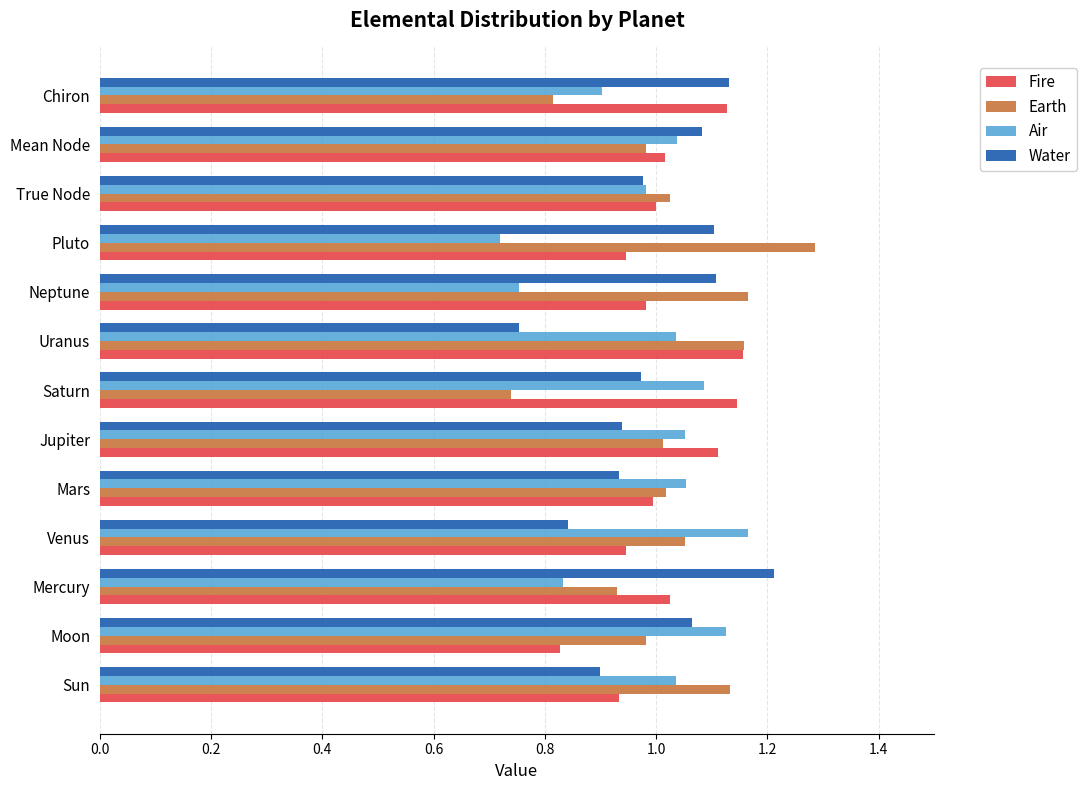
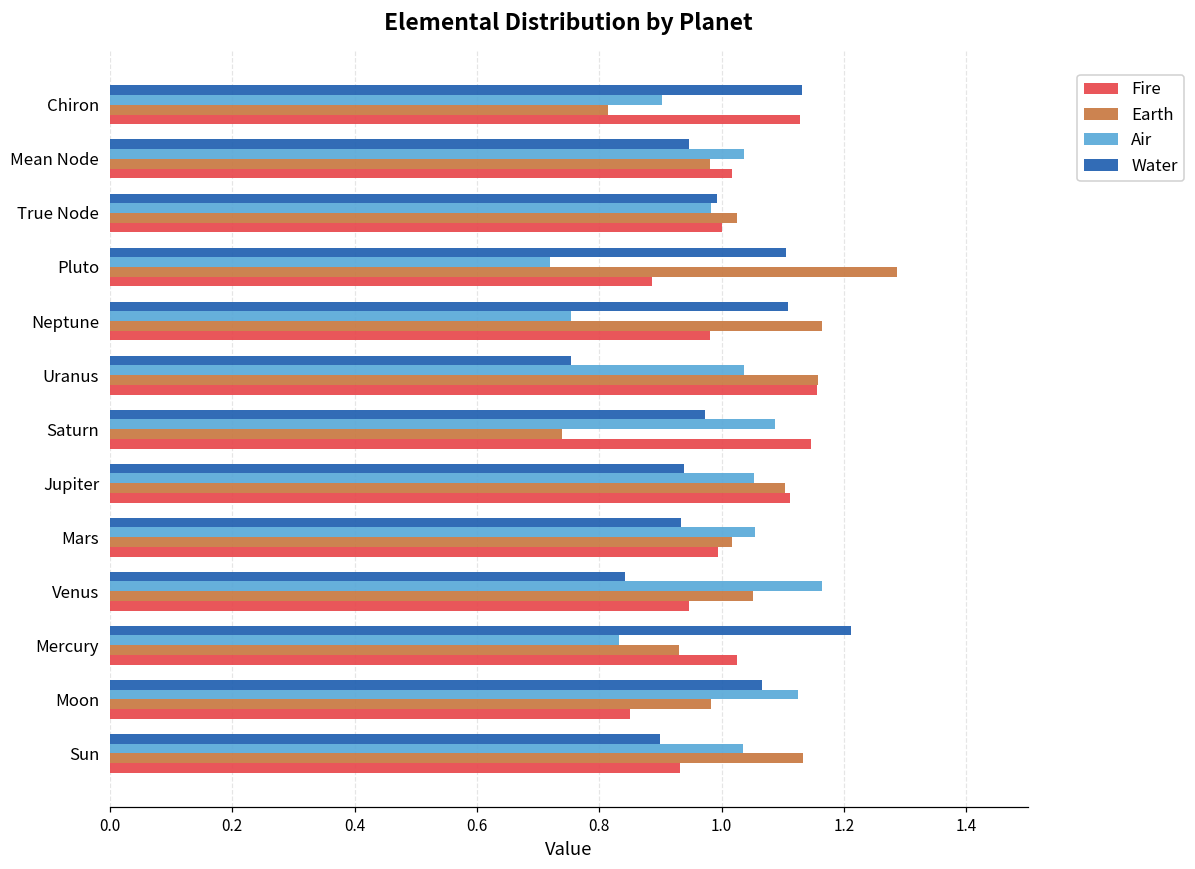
Water, Mean Node: 1.08 -> 0.95
Water, True Node: 0.98 -> 0.99
Fire, Pluto: 0.95 -> 0.89
Earth, Jupiter: 1.01 -> 1.10
Fire, Moon: 0.83 -> 0.85
